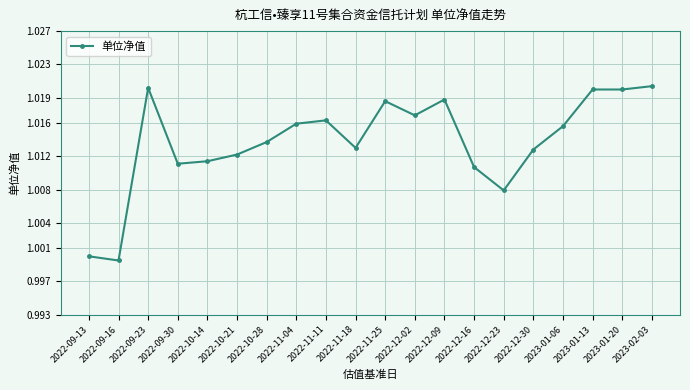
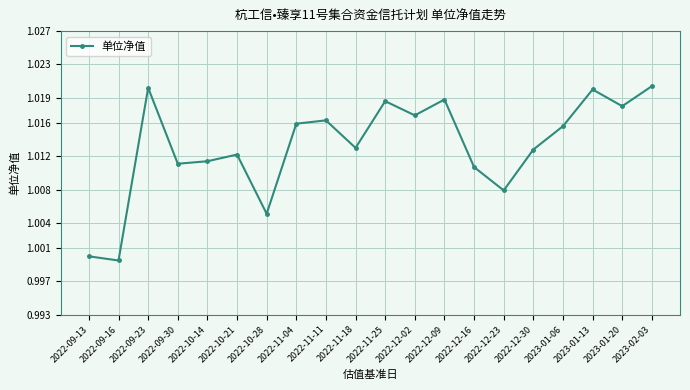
2022-10-28: 1.014 -> 1.005
2023-01-20: 1.020 -> 1.018
